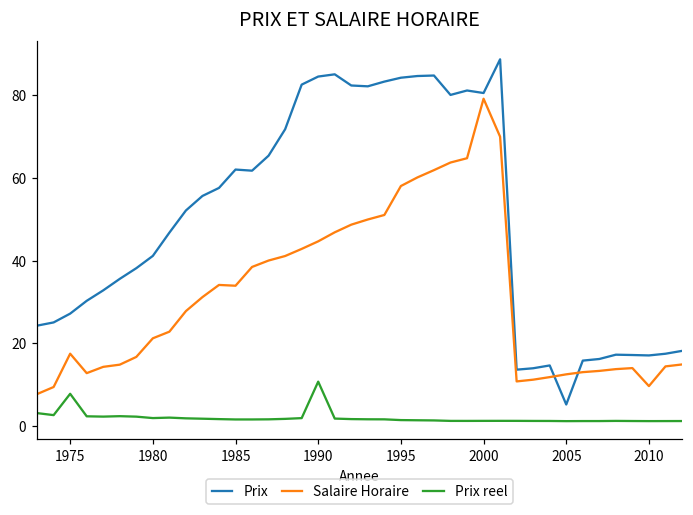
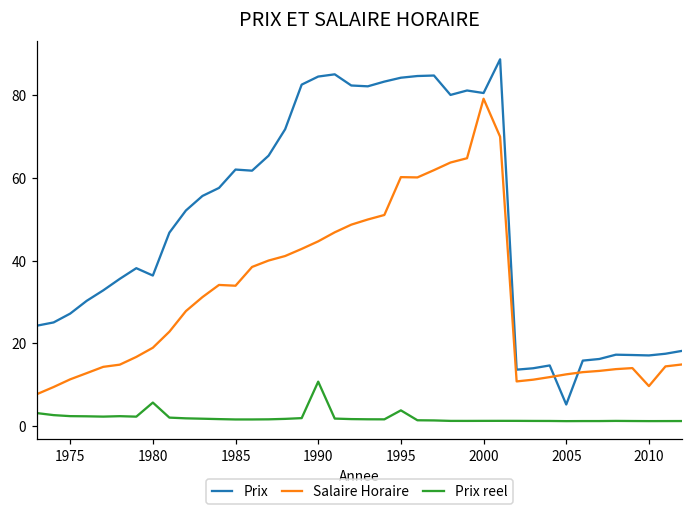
Salaire Horaire, 1975: 18 -> 11
Prix reel, 1975: 8 -> 2
Prix, 1980: 41 -> 36
Salaire Horaire, 1980: 21 -> 19
Prix reel, 1980: 2 -> 6
Salaire Horaire, 1995: 58 -> 60
Prix reel, 1995: 1 -> 4
